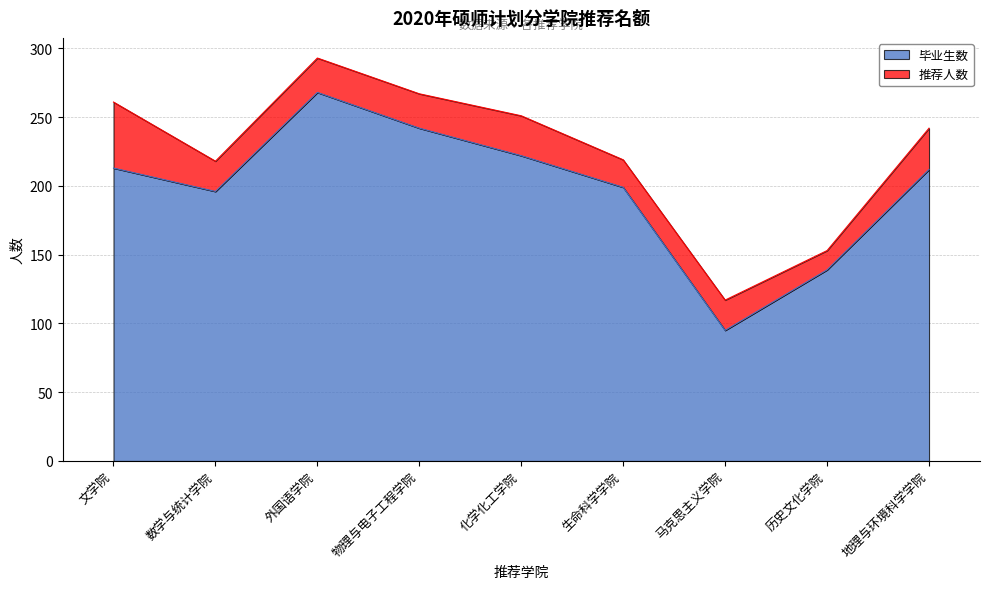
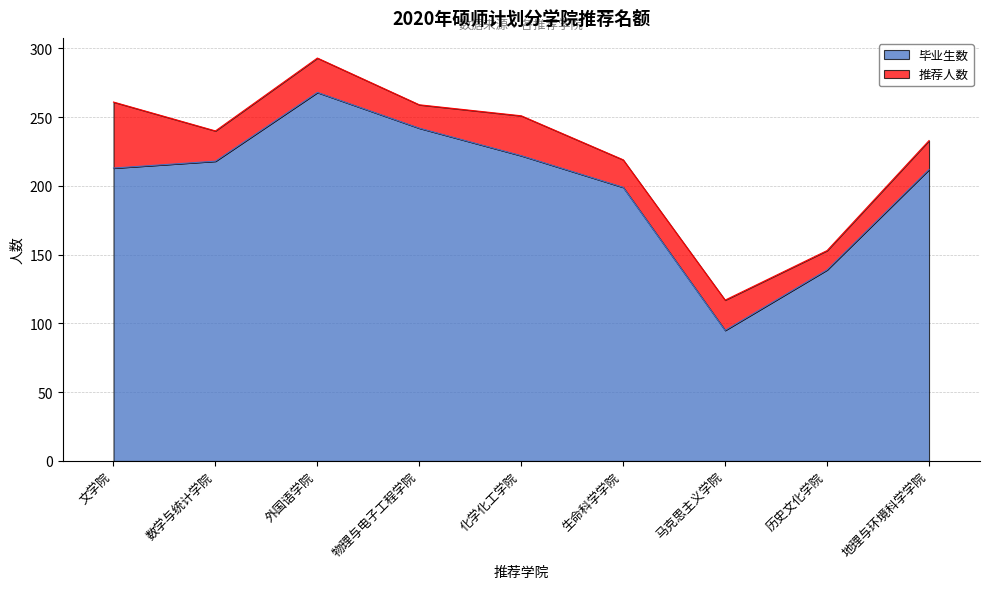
毕业生数, 数学与统计学院: 196 -> 218
推荐人数, 物理与电子工程学院: 25 -> 17
推荐人数, 地理与环境科学学院: 30 -> 21
